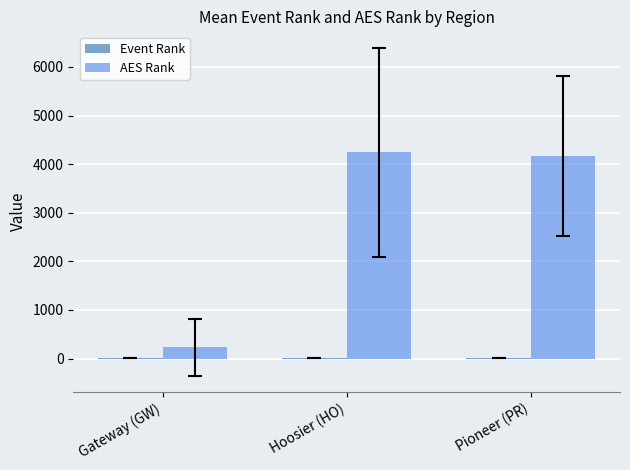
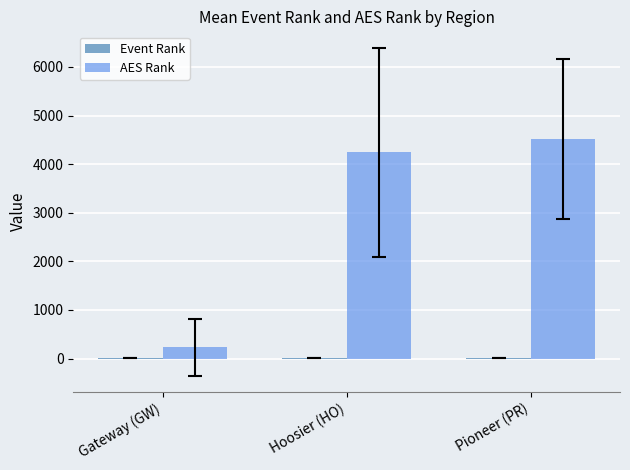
AES Rank, Pioneer (PR): 4200 -> 4500
